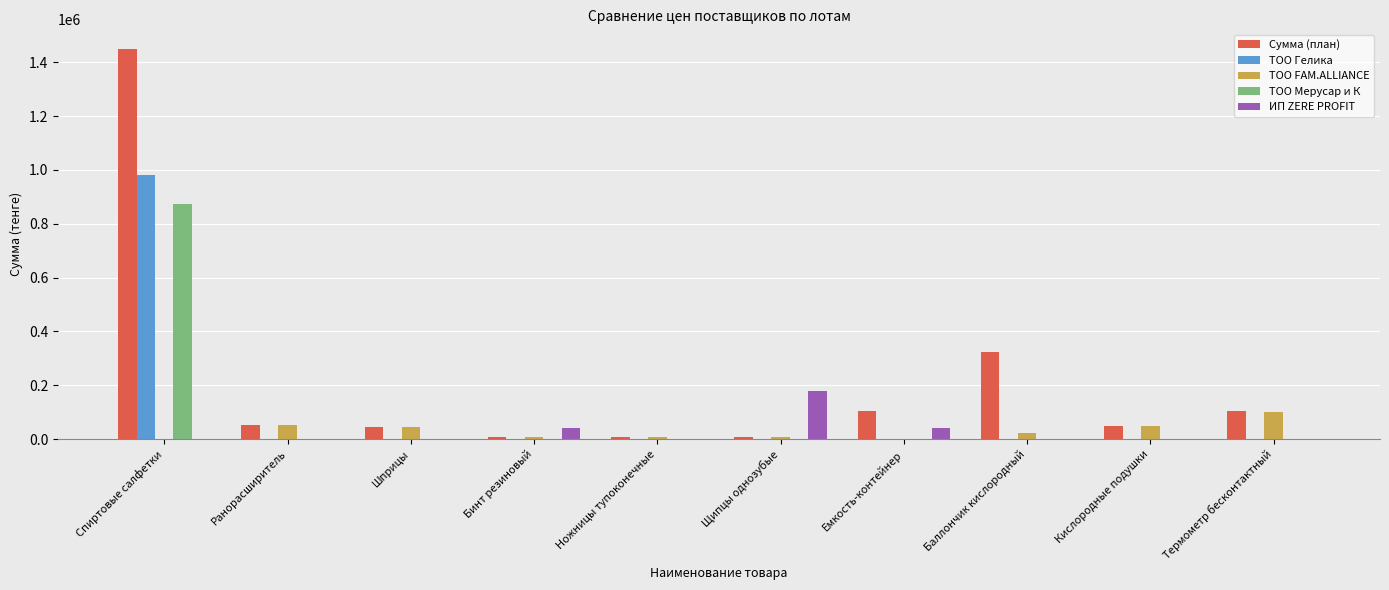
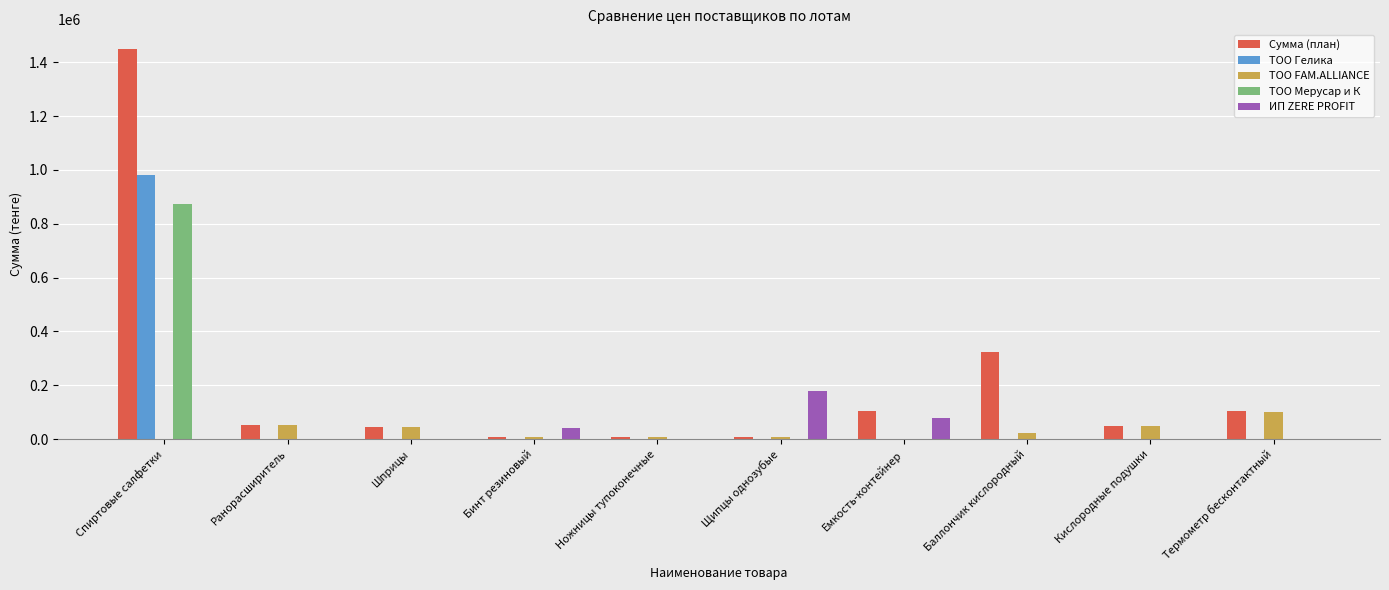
ИП ZERE PROFIT, Емкость-контейнер: 40000 -> 80000
